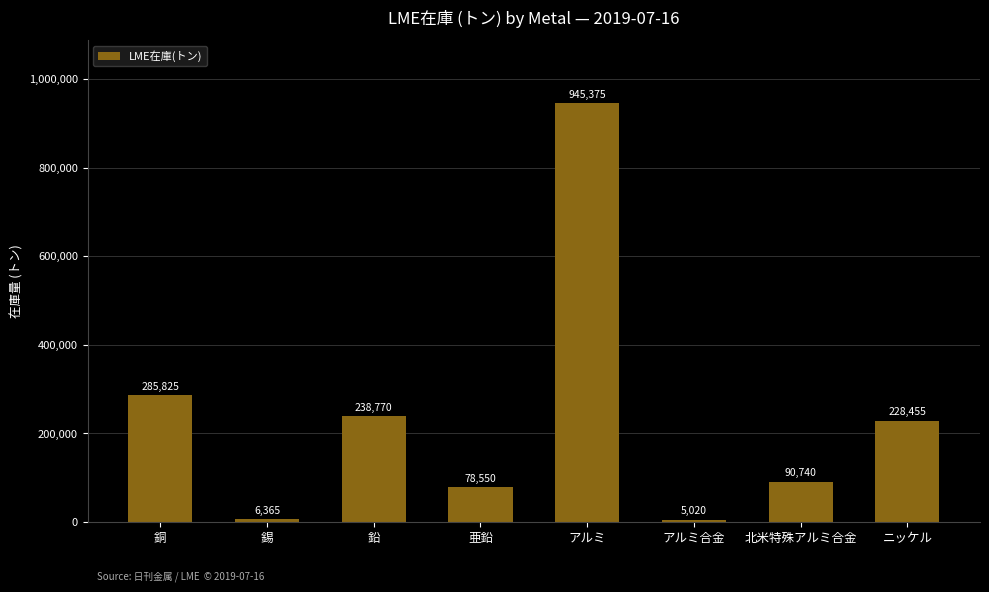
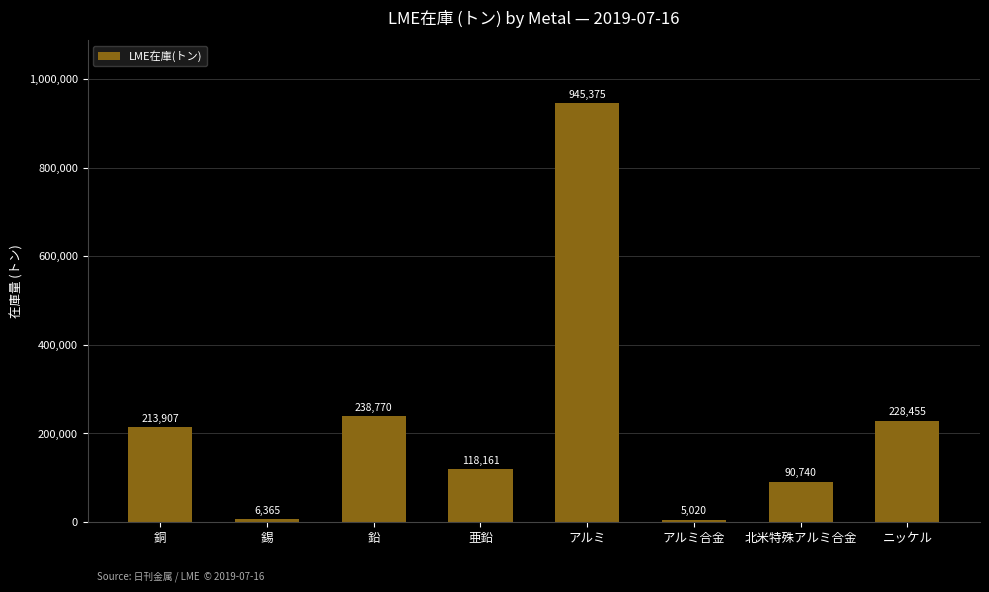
銅: 285,825 -> 213,907
亜鉛: 78,550 -> 118,161
